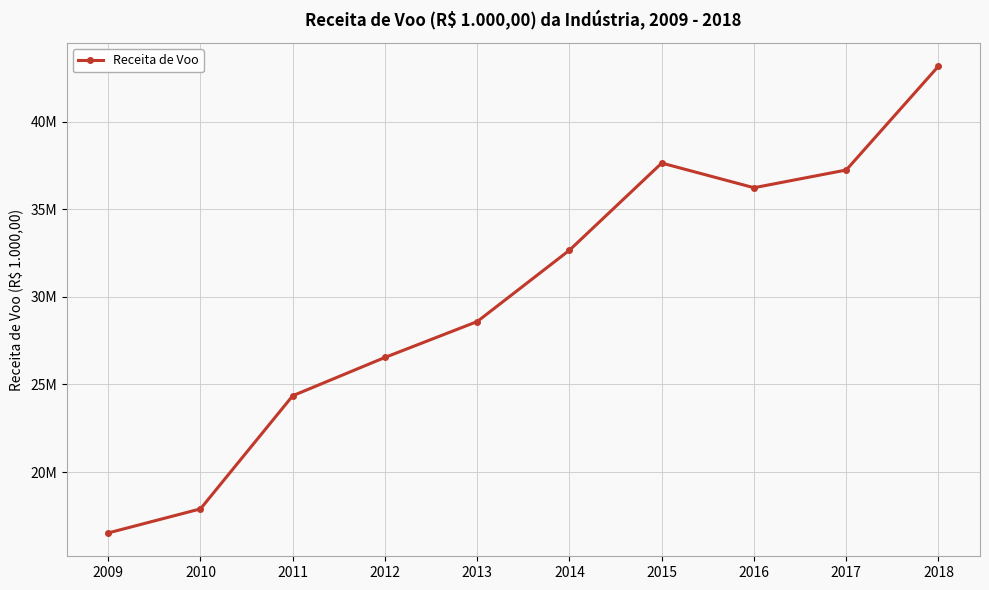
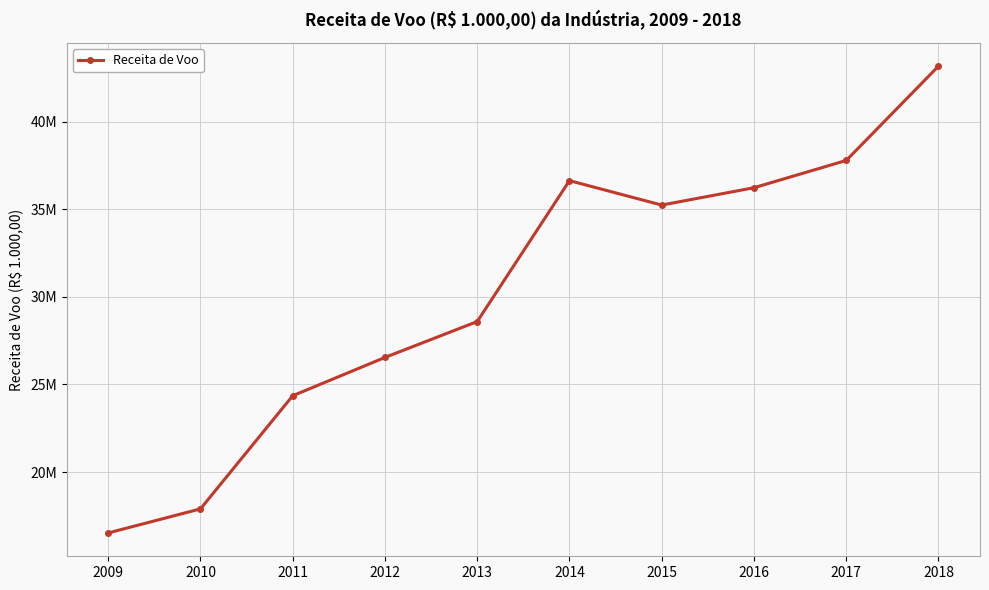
2014: 32700000 -> 36600000
2015: 37600000 -> 35200000
2017: 37200000 -> 37800000
